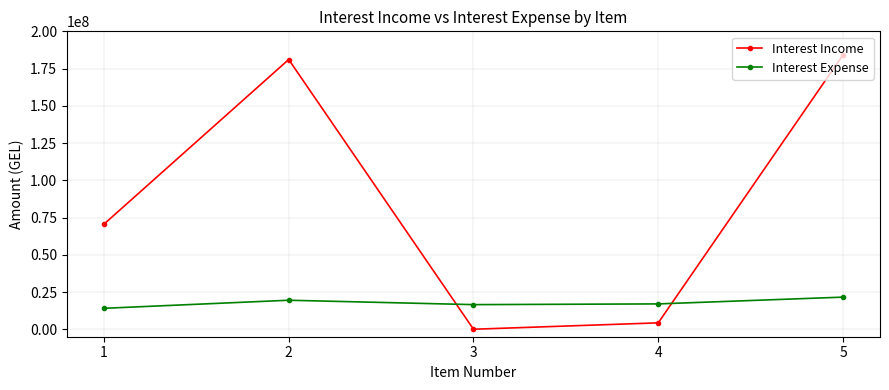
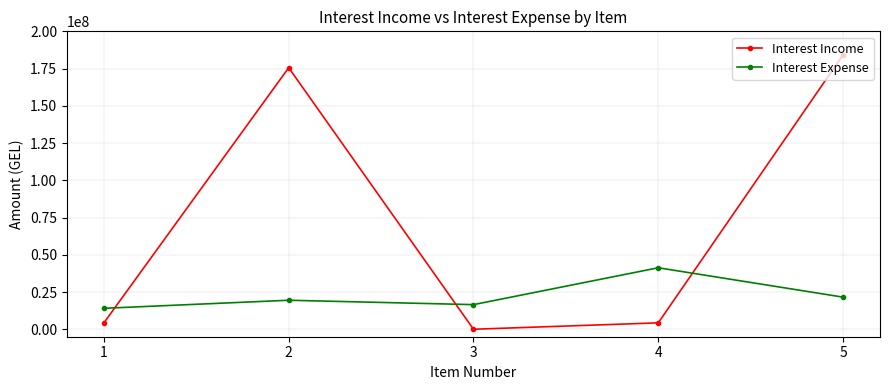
Interest Income, 1: 71000000 -> 4000000
Interest Income, 2: 181000000 -> 176000000
Interest Expense, 4: 17000000 -> 41000000
